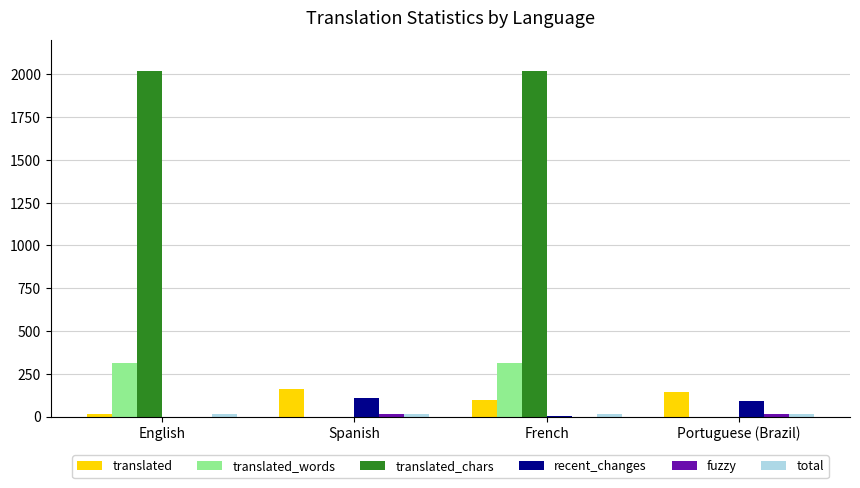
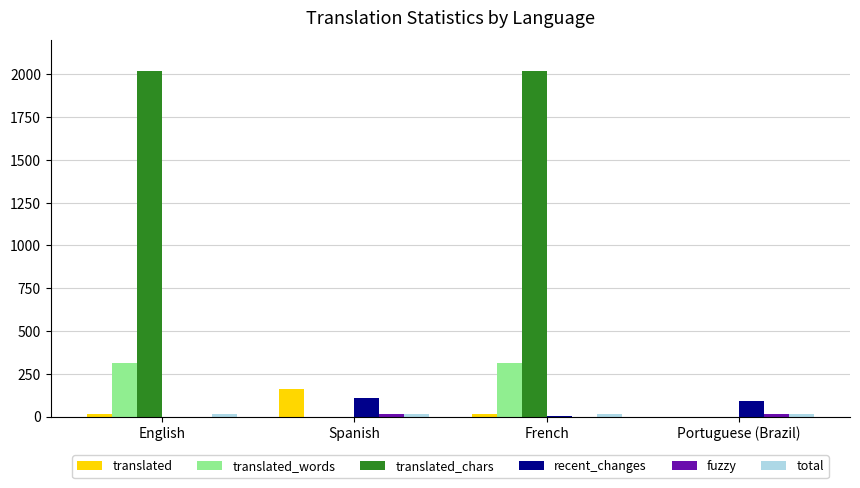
translated, French: 100 -> 10
translated, Portuguese (Brazil): 140 -> 0
